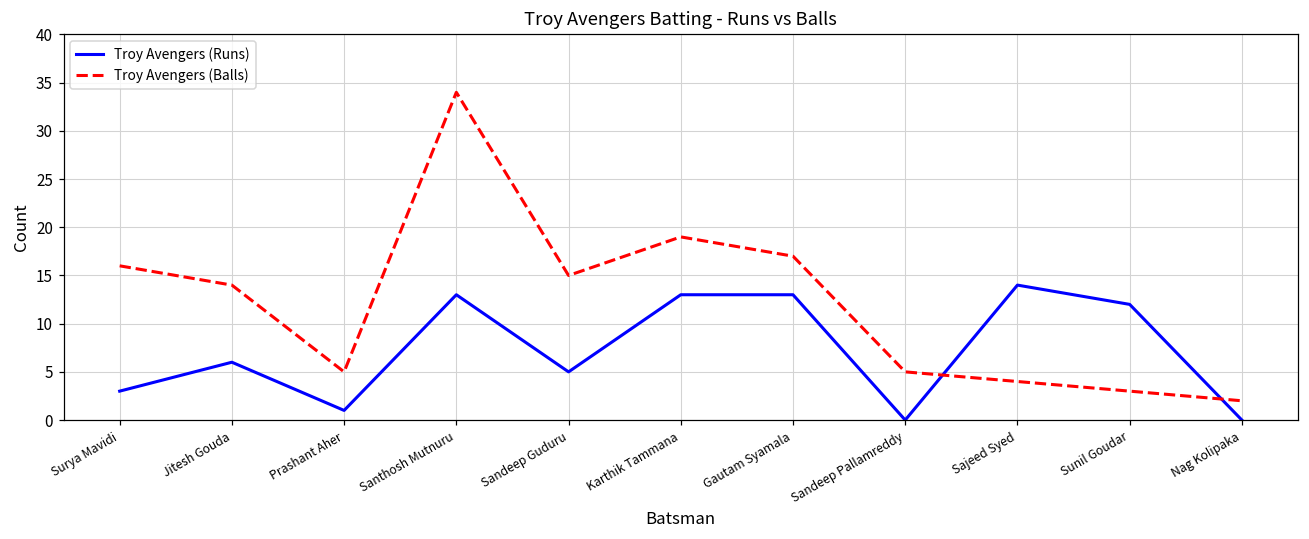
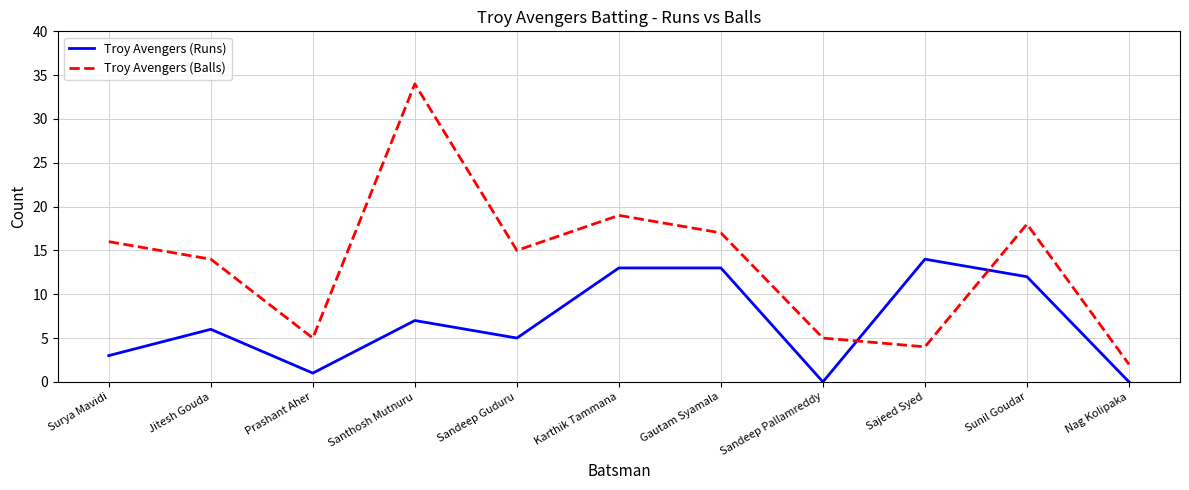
Troy Avengers (Runs), Santhosh Mutnuru: 13 -> 7
Troy Avengers (Balls), Sunil Goudar: 3 -> 18
